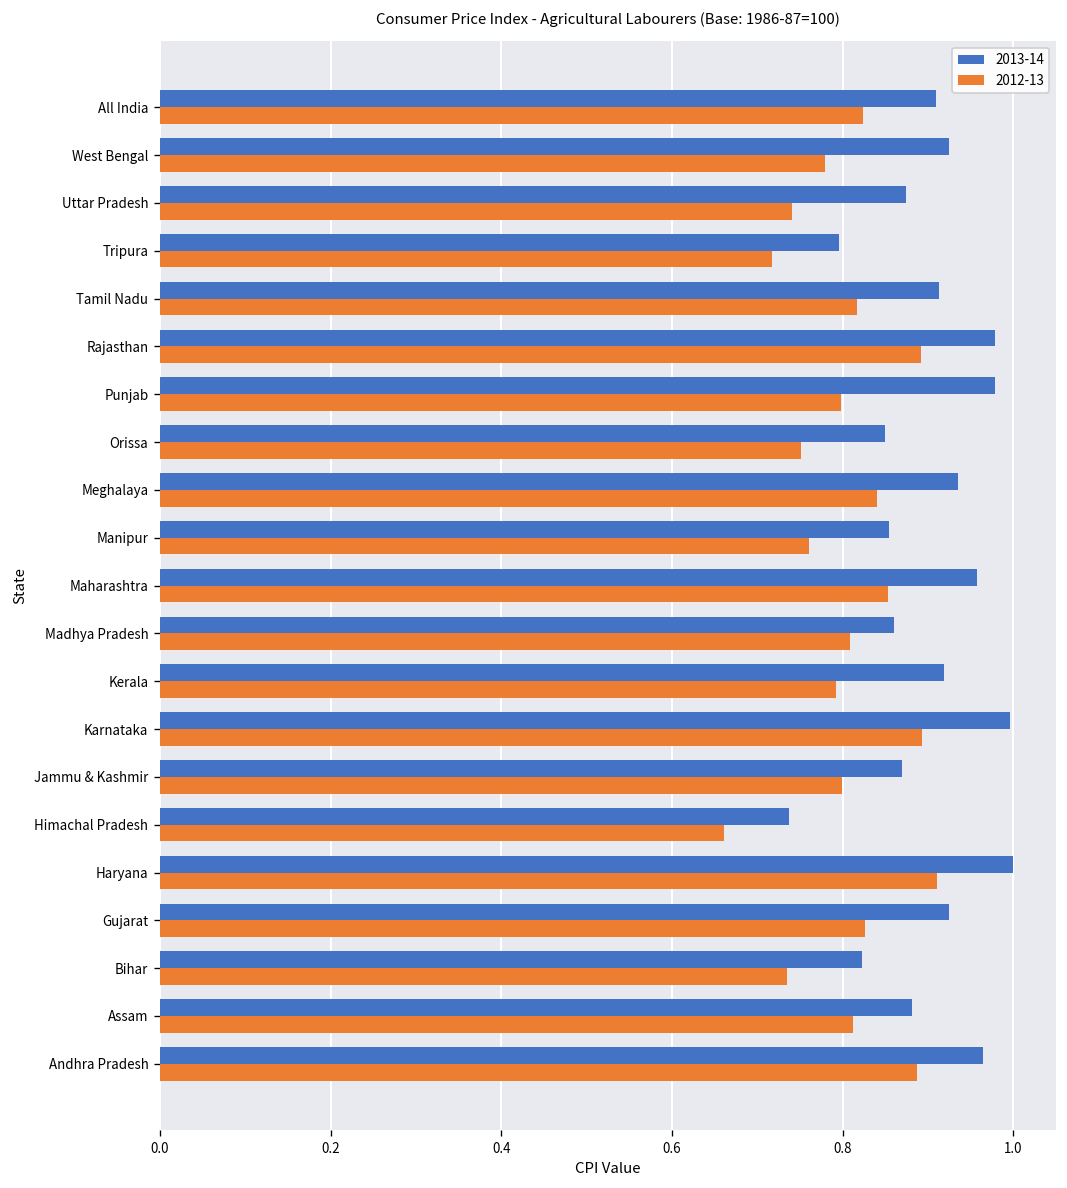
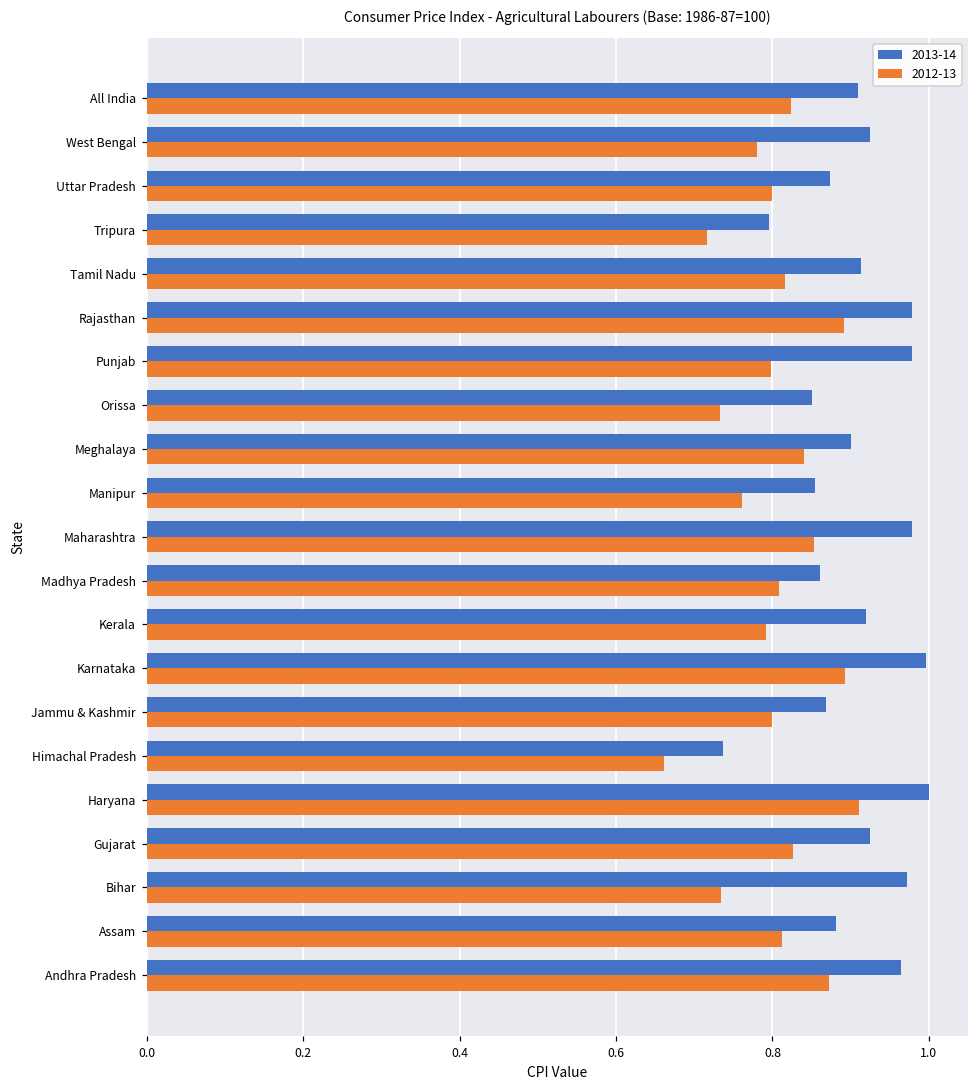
2012-13, Uttar Pradesh: 0.74 -> 0.80
2012-13, Orissa: 0.75 -> 0.73
2013-14, Meghalaya: 0.94 -> 0.90
2013-14, Maharashtra: 0.96 -> 0.98
2013-14, Bihar: 0.82 -> 0.97
2012-13, Andhra Pradesh: 0.89 -> 0.87
